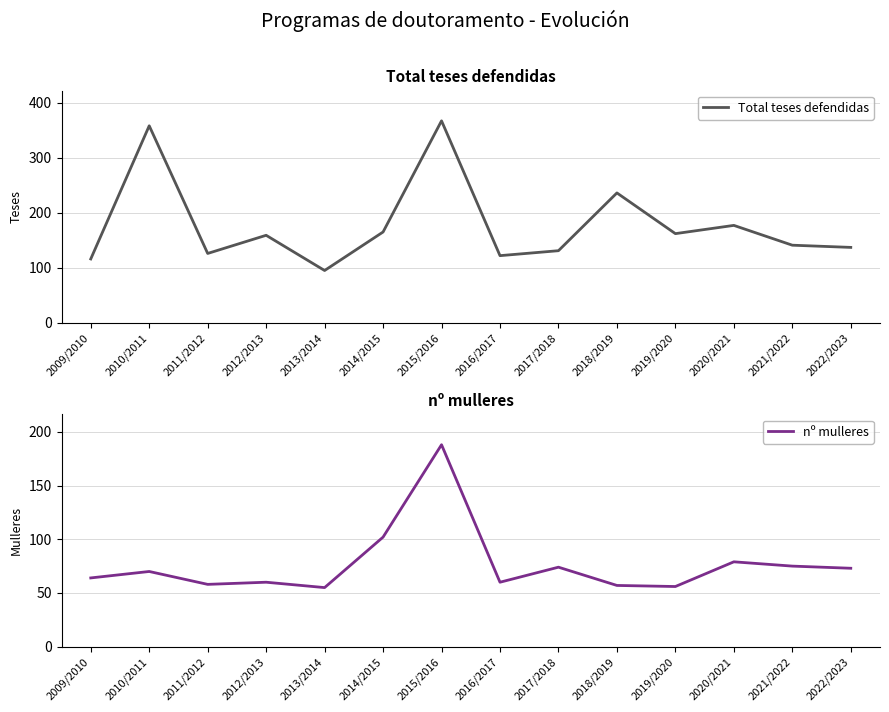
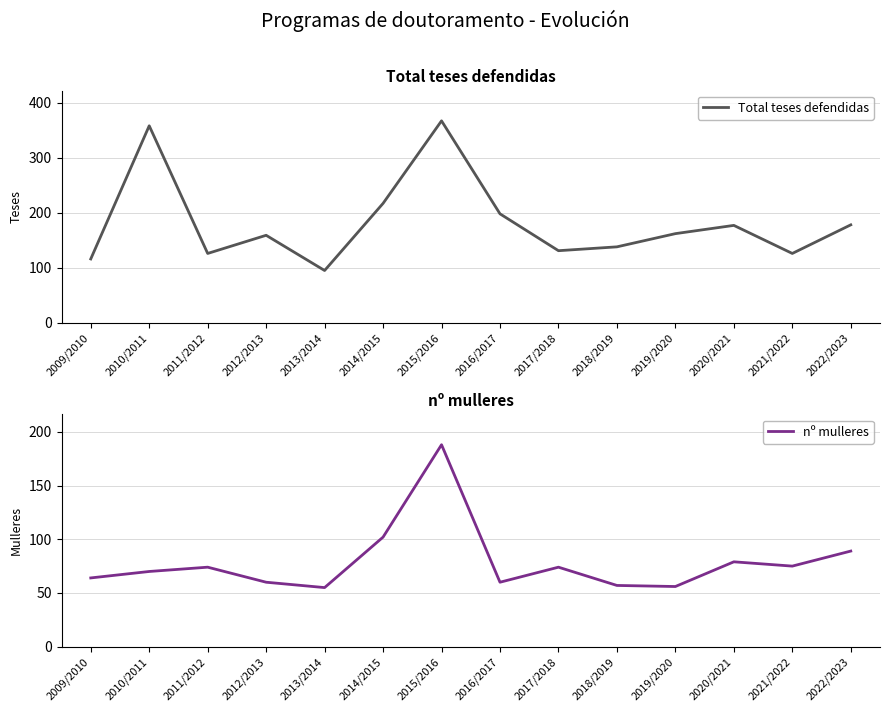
Total teses defendidas, 2014/2015: 170 -> 220
Total teses defendidas, 2016/2017: 120 -> 200
Total teses defendidas, 2018/2019: 240 -> 140
Total teses defendidas, 2021/2022: 140 -> 130
Total teses defendidas, 2022/2023: 140 -> 180
nº mulleres, 2011/2012: 58 -> 74
nº mulleres, 2022/2023: 73 -> 89
